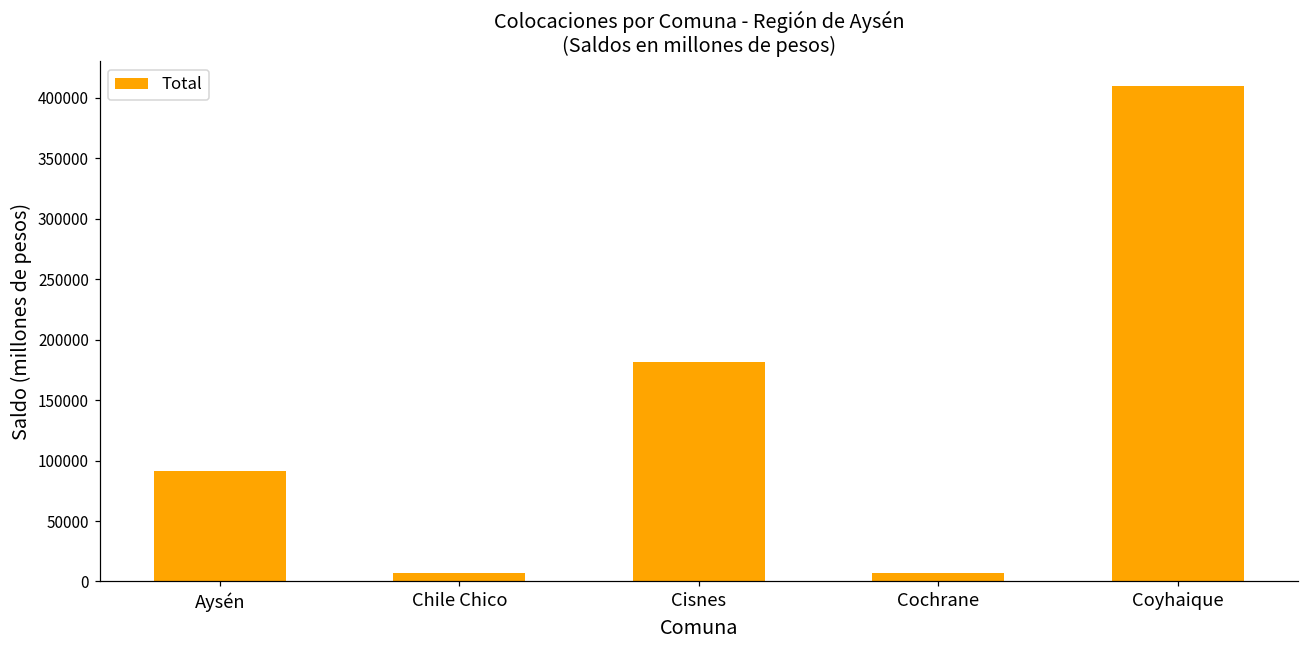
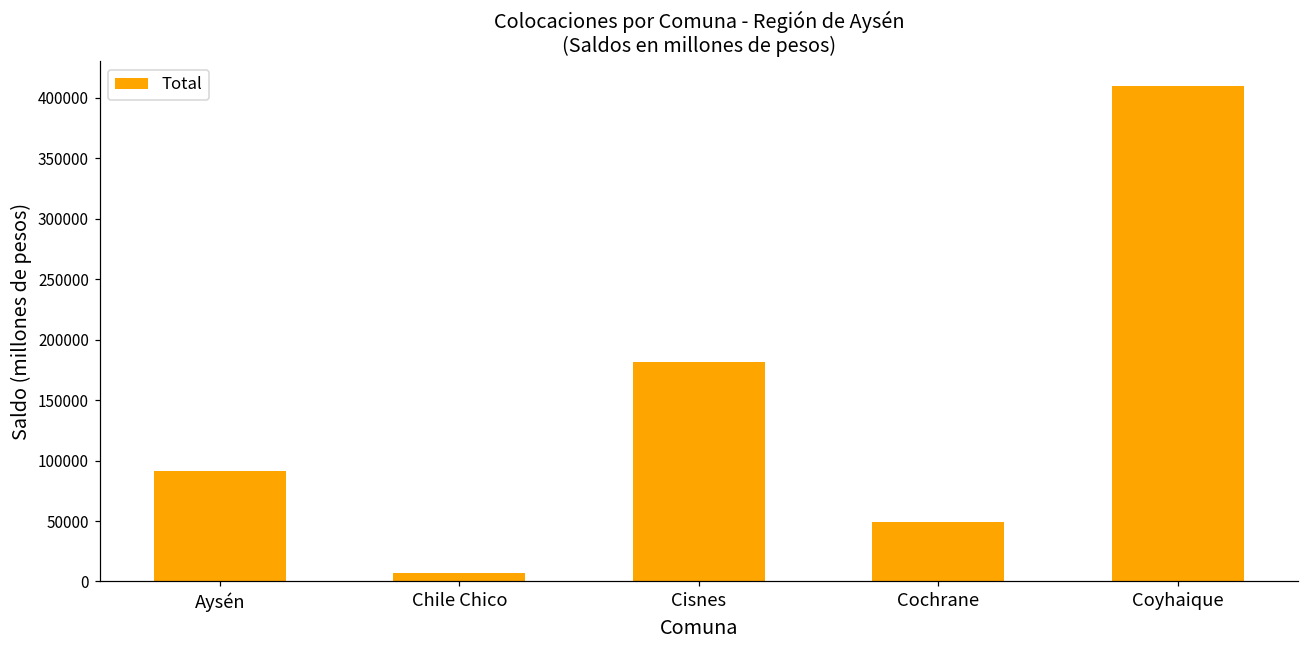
Cochrane: 7000 -> 49000
